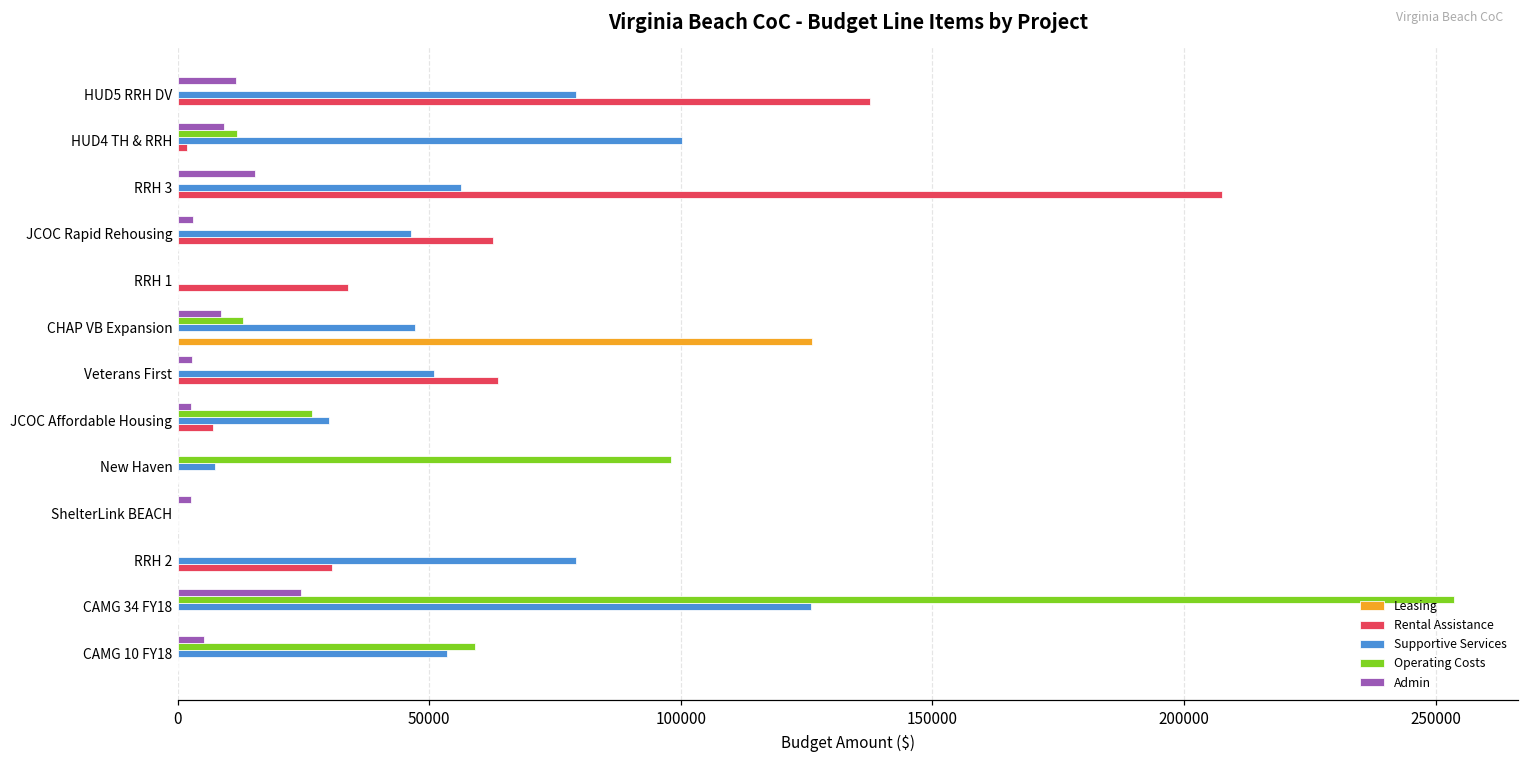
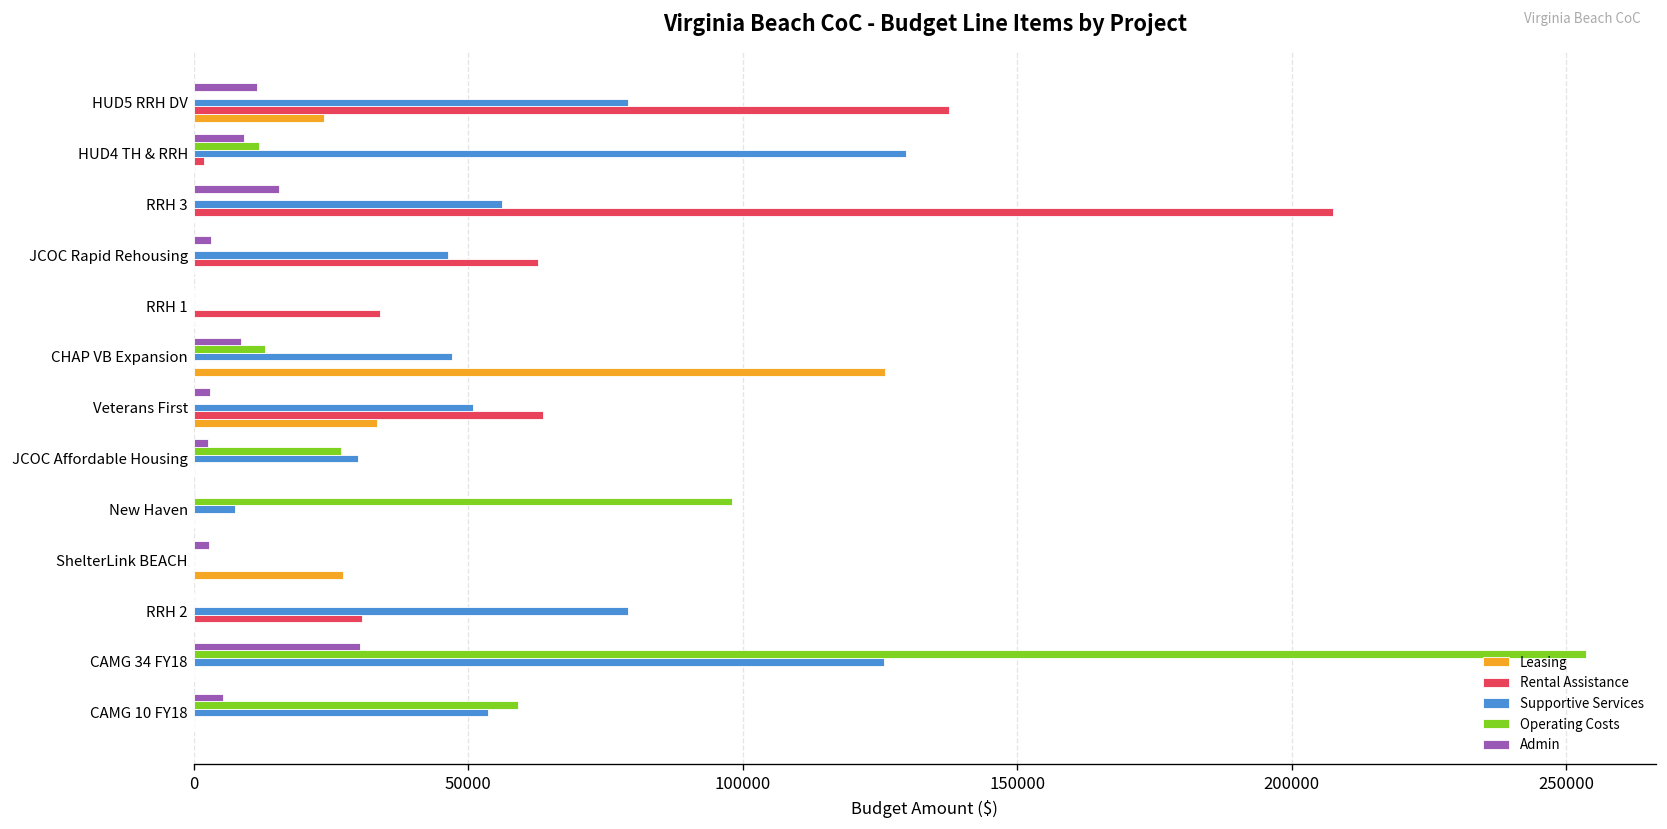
Leasing, HUD5 RRH DV: 0 -> 24000
Supportive Services, HUD4 TH & RRH: 100000 -> 130000
Leasing, Veterans First: 0 -> 33000
Rental Assistance, JCOC Affordable Housing: 7000 -> 0
Leasing, ShelterLink BEACH: 0 -> 27000
Admin, CAMG 34 FY18: 24000 -> 30000
